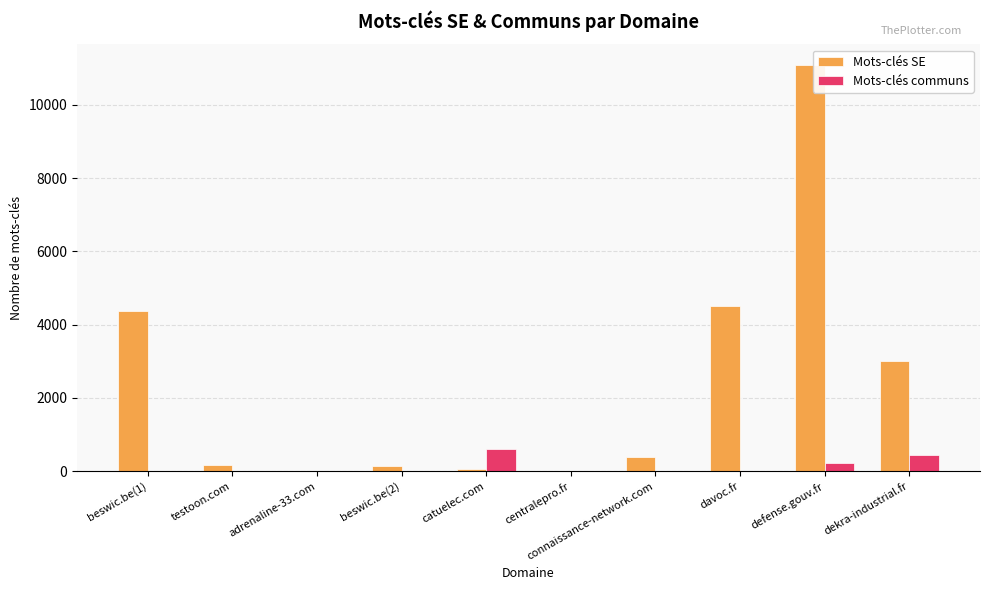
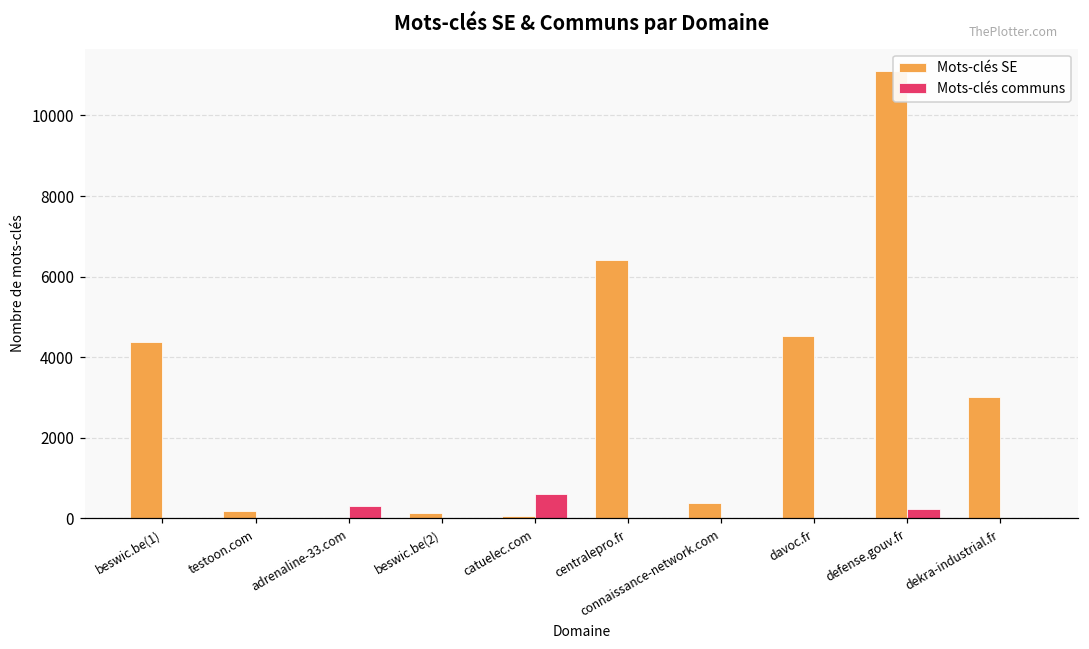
Mots-clés communs, adrenaline-33.com: 0 -> 300
Mots-clés SE, centralepro.fr: 0 -> 6400
Mots-clés communs, dekra-industrial.fr: 400 -> 0
